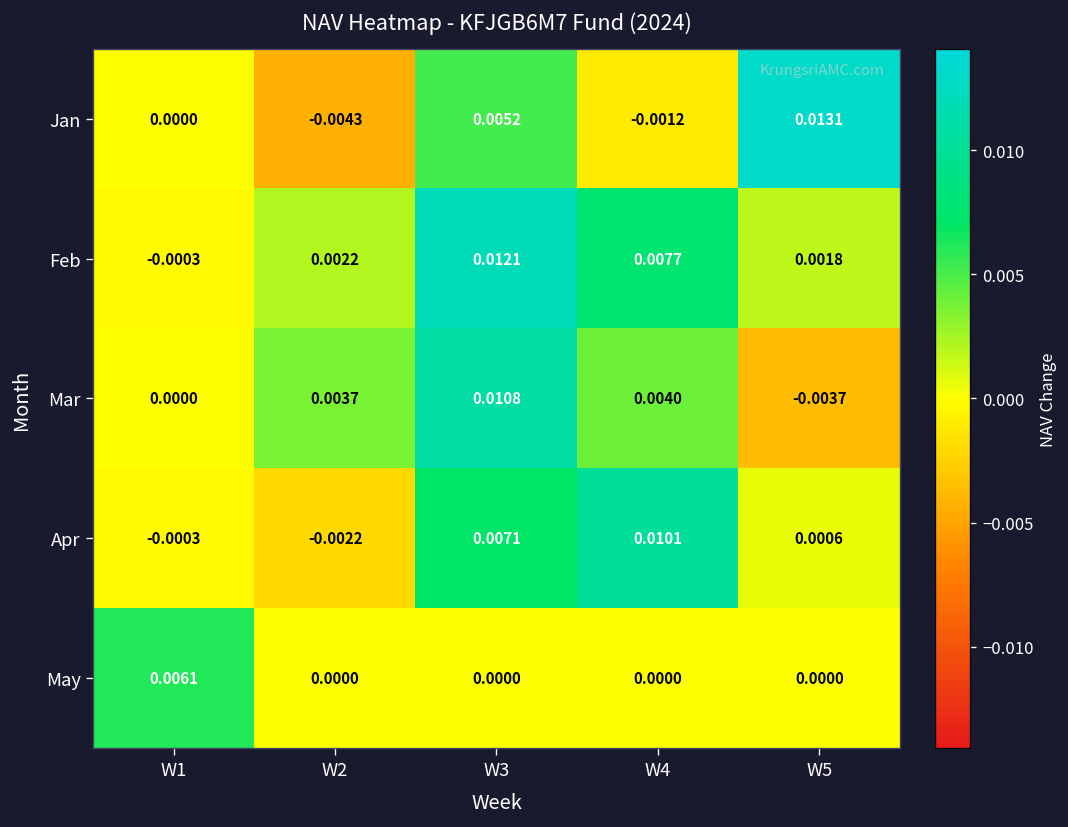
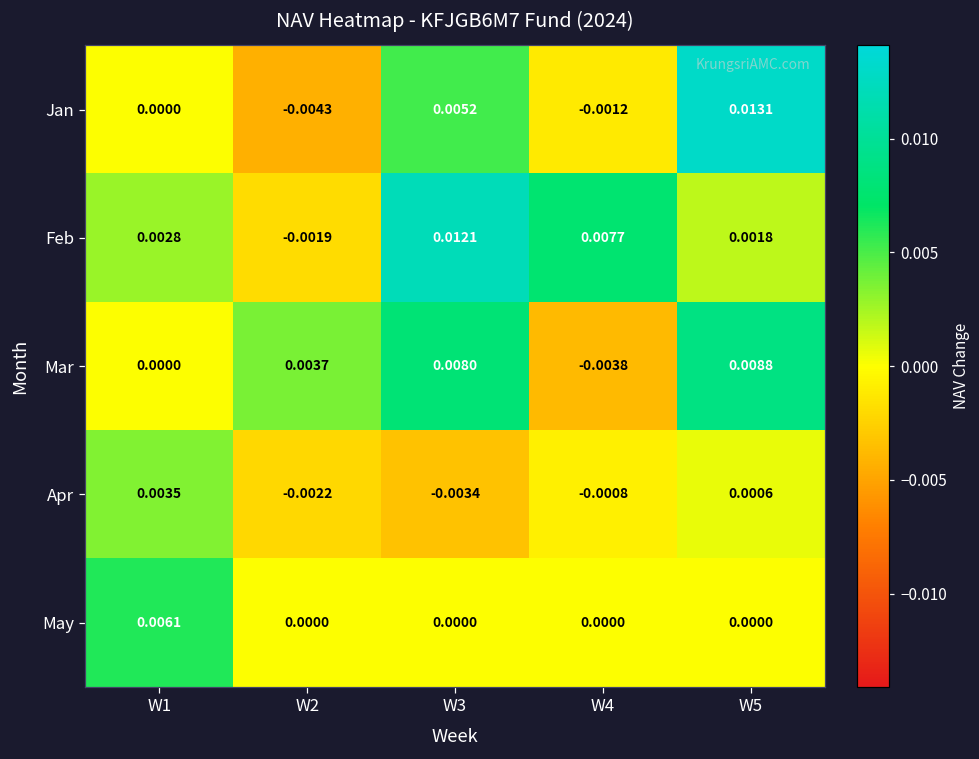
Feb, W1: -0.0003 -> 0.0028
Feb, W2: 0.0022 -> -0.0019
Mar, W3: 0.0108 -> 0.0080
Mar, W4: 0.0040 -> -0.0038
Mar, W5: -0.0037 -> 0.0088
Apr, W1: -0.0003 -> 0.0035
Apr, W3: 0.0071 -> -0.0034
Apr, W4: 0.0101 -> -0.0008
